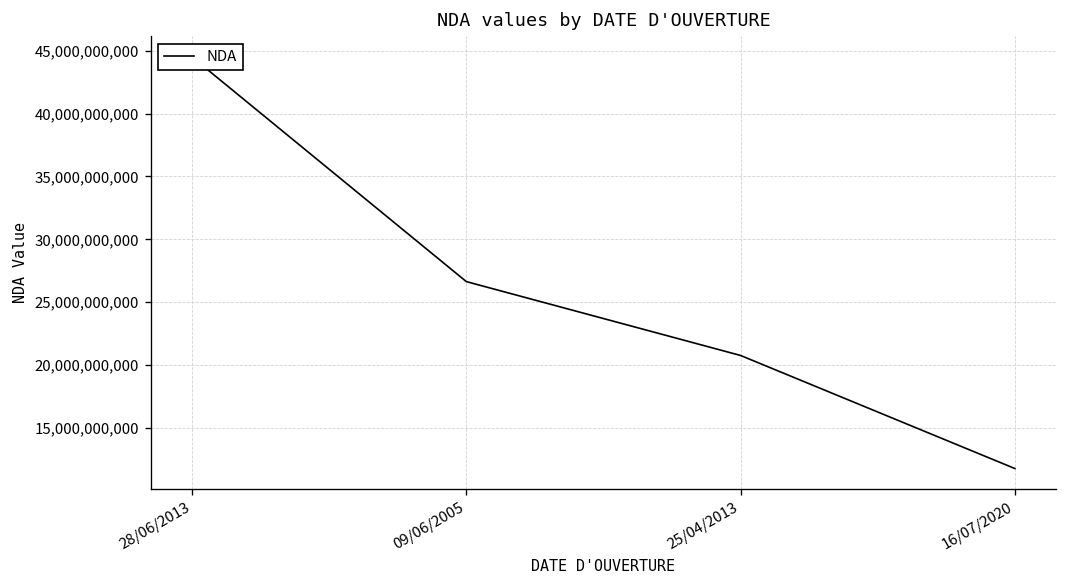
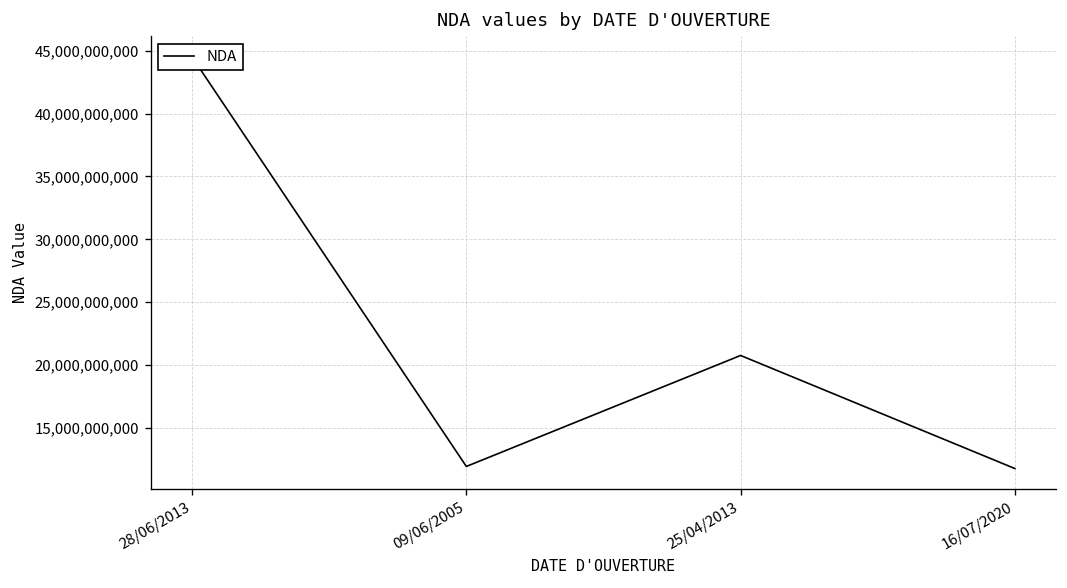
09/06/2005: 26,600,000,000 -> 11,900,000,000
